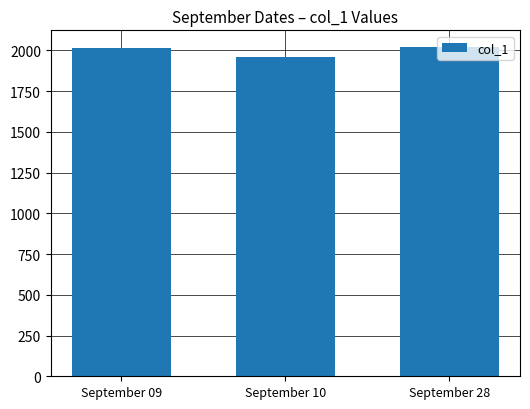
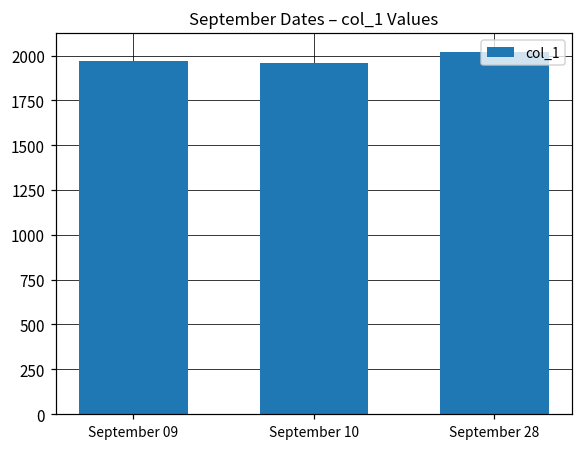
September 09: 2020 -> 1970
